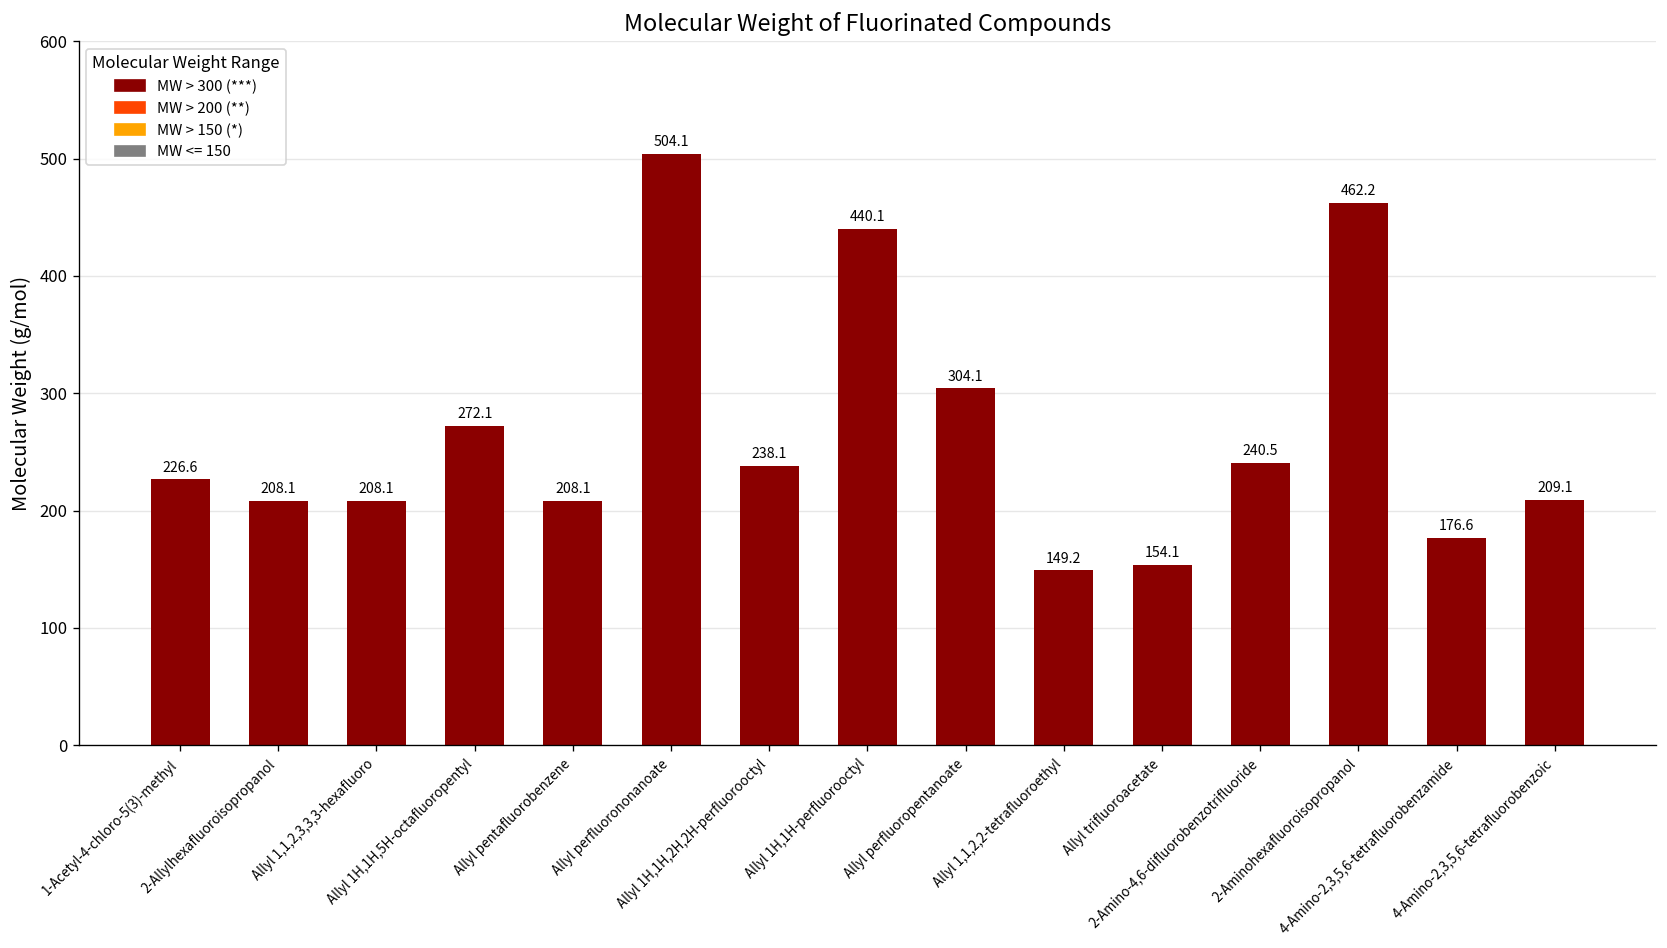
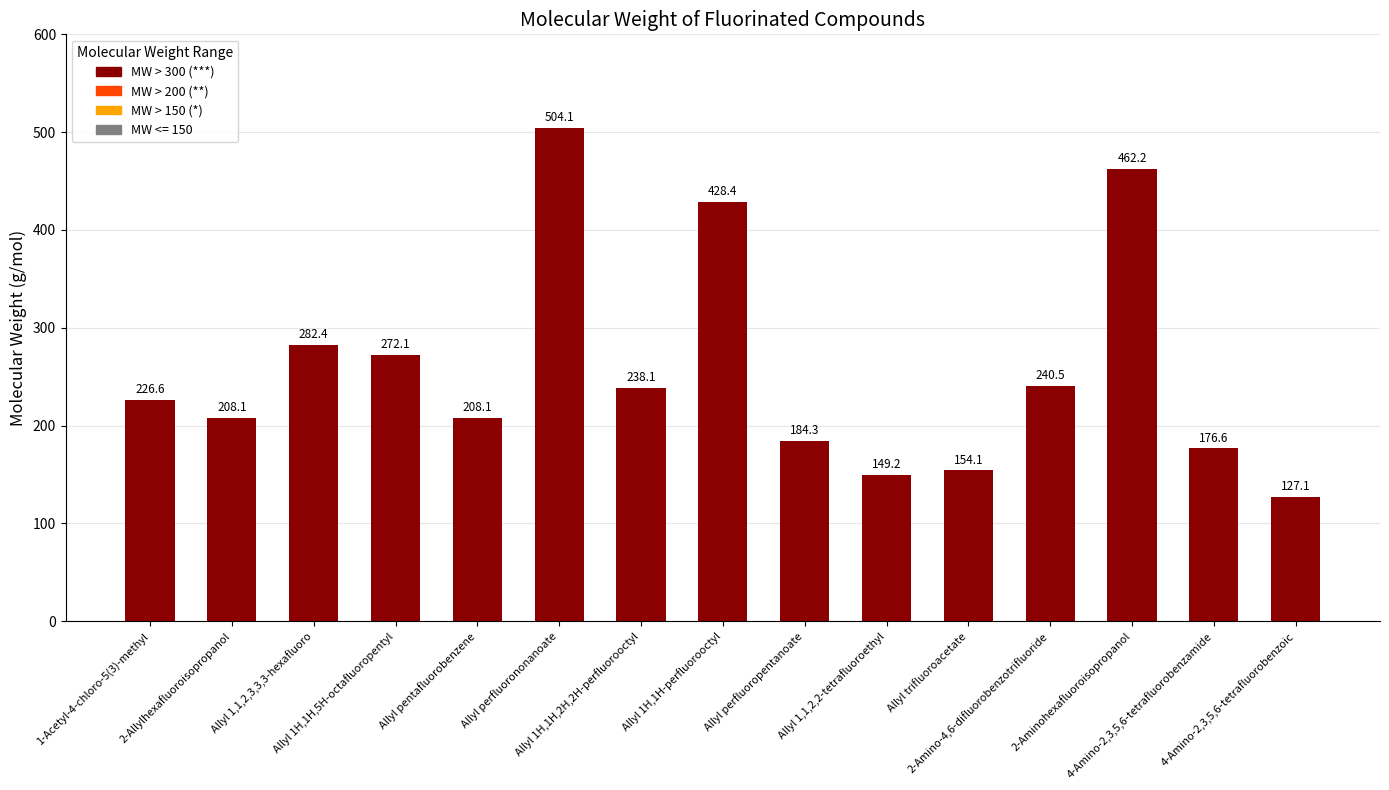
Allyl 1,1,2,3,3,3-hexafluoro: 208.1 -> 282.4
Allyl 1H,1H-perfluorooctyl: 440.1 -> 428.4
Allyl perfluoropentanoate: 304.1 -> 184.3
4-Amino-2,3,5,6-tetrafluorobenzoic: 209.1 -> 127.1
